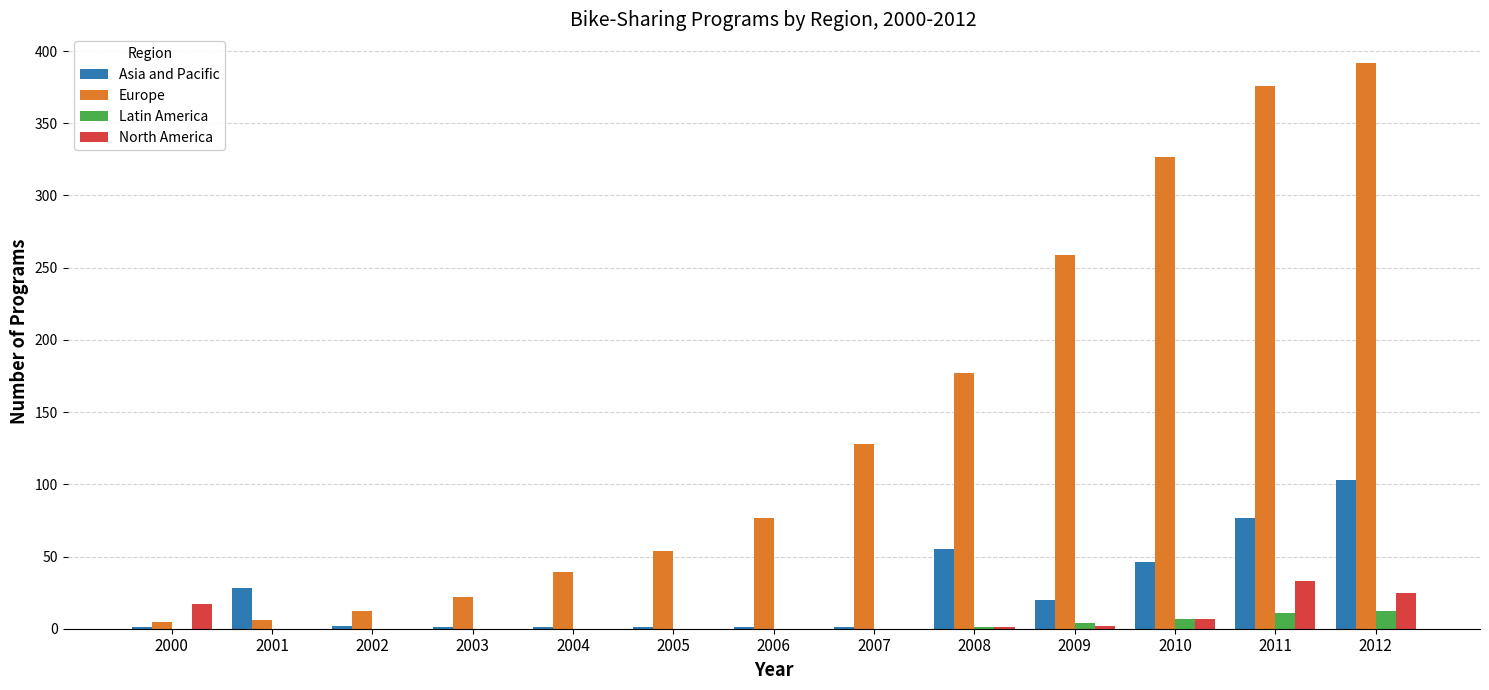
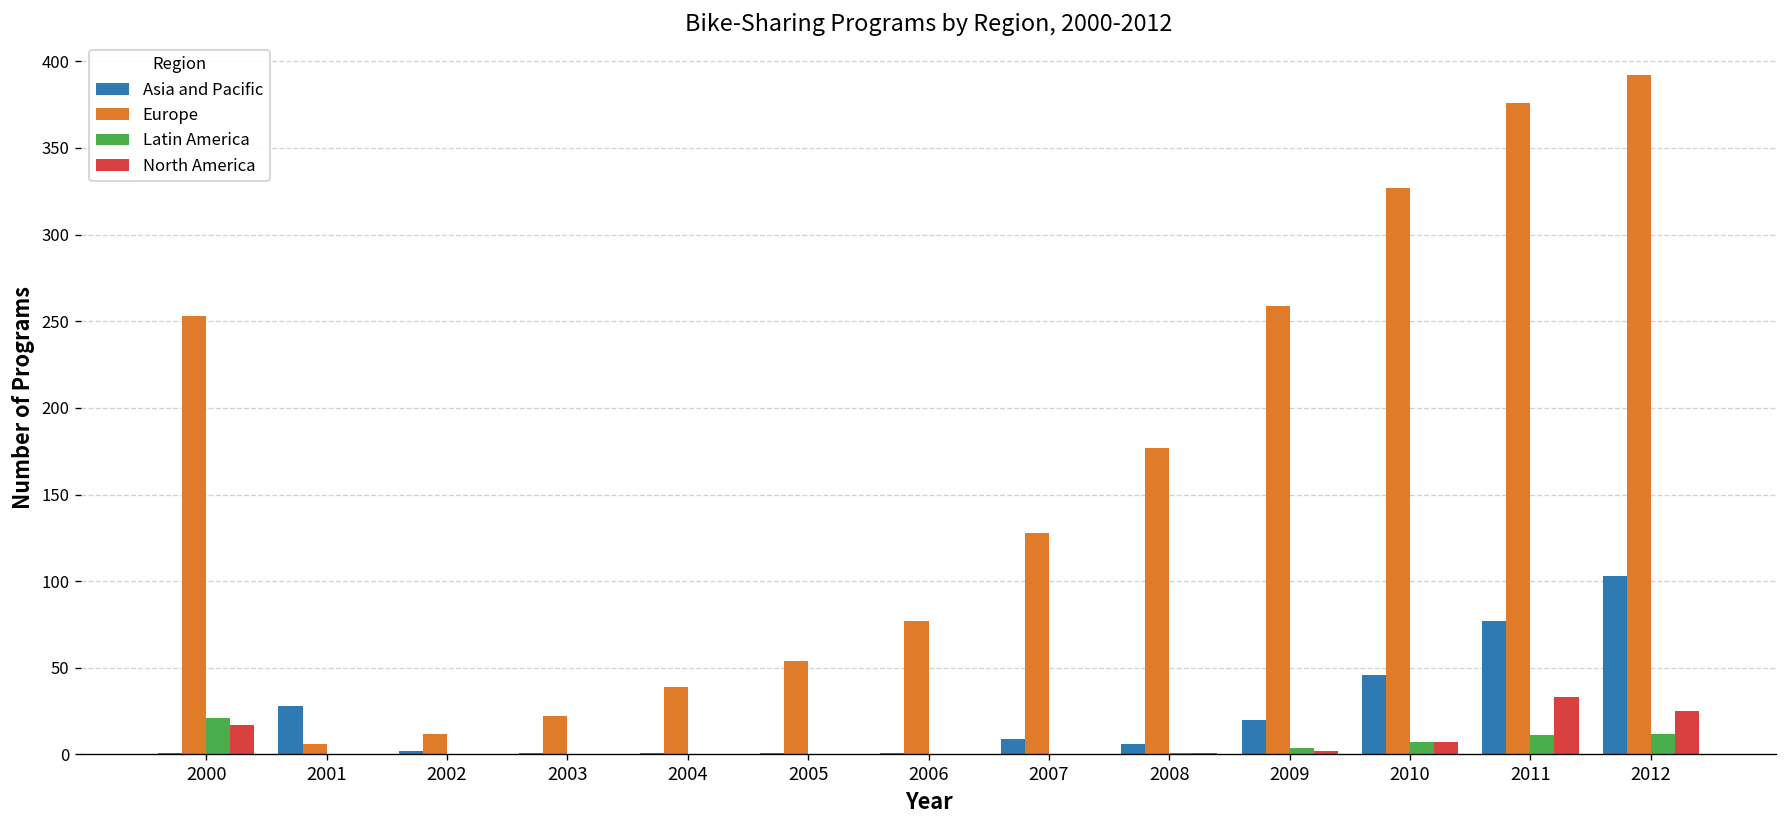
Europe, 2000: 5 -> 253
Latin America, 2000: 0 -> 21
Asia and Pacific, 2007: 1 -> 9
Asia and Pacific, 2008: 55 -> 6
